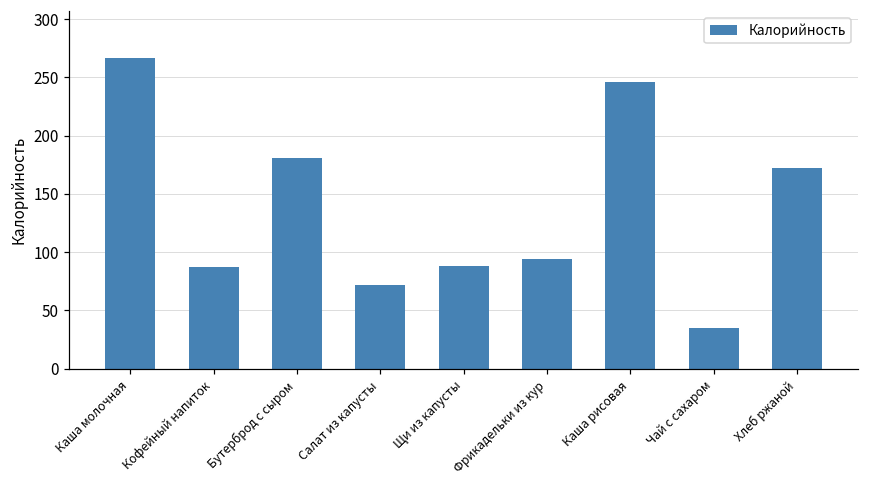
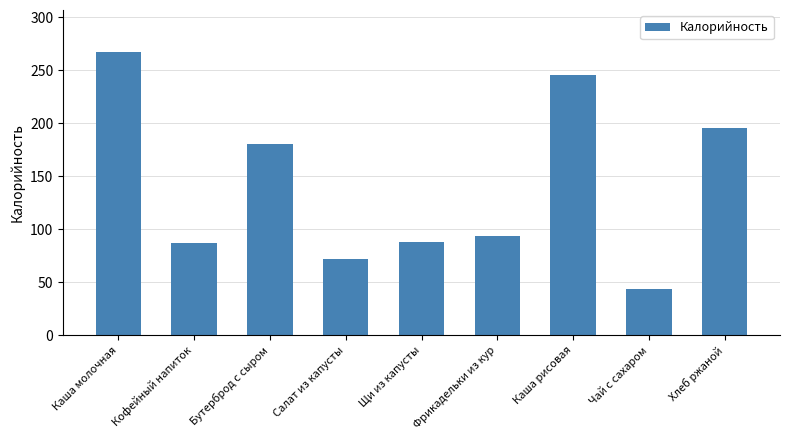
Чай с сахаром: 35 -> 44
Хлеб ржаной: 172 -> 195
